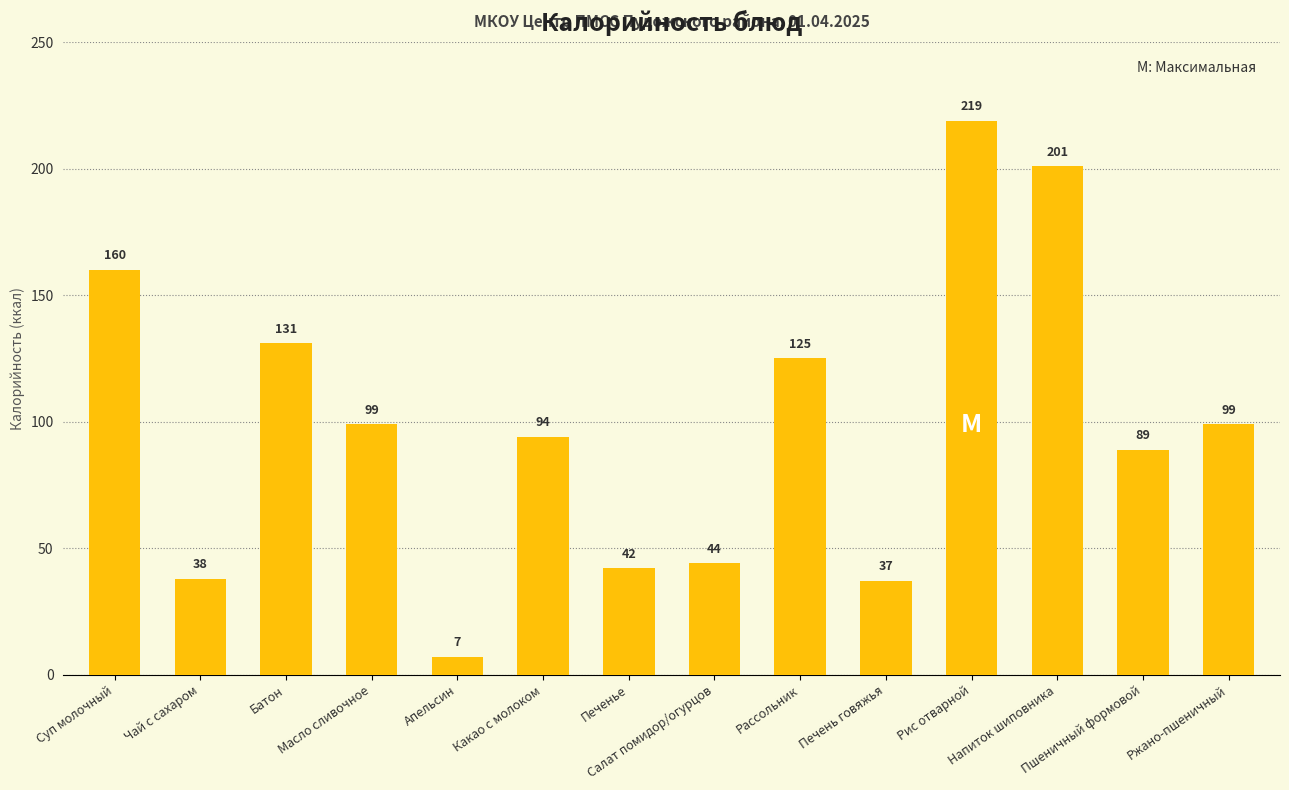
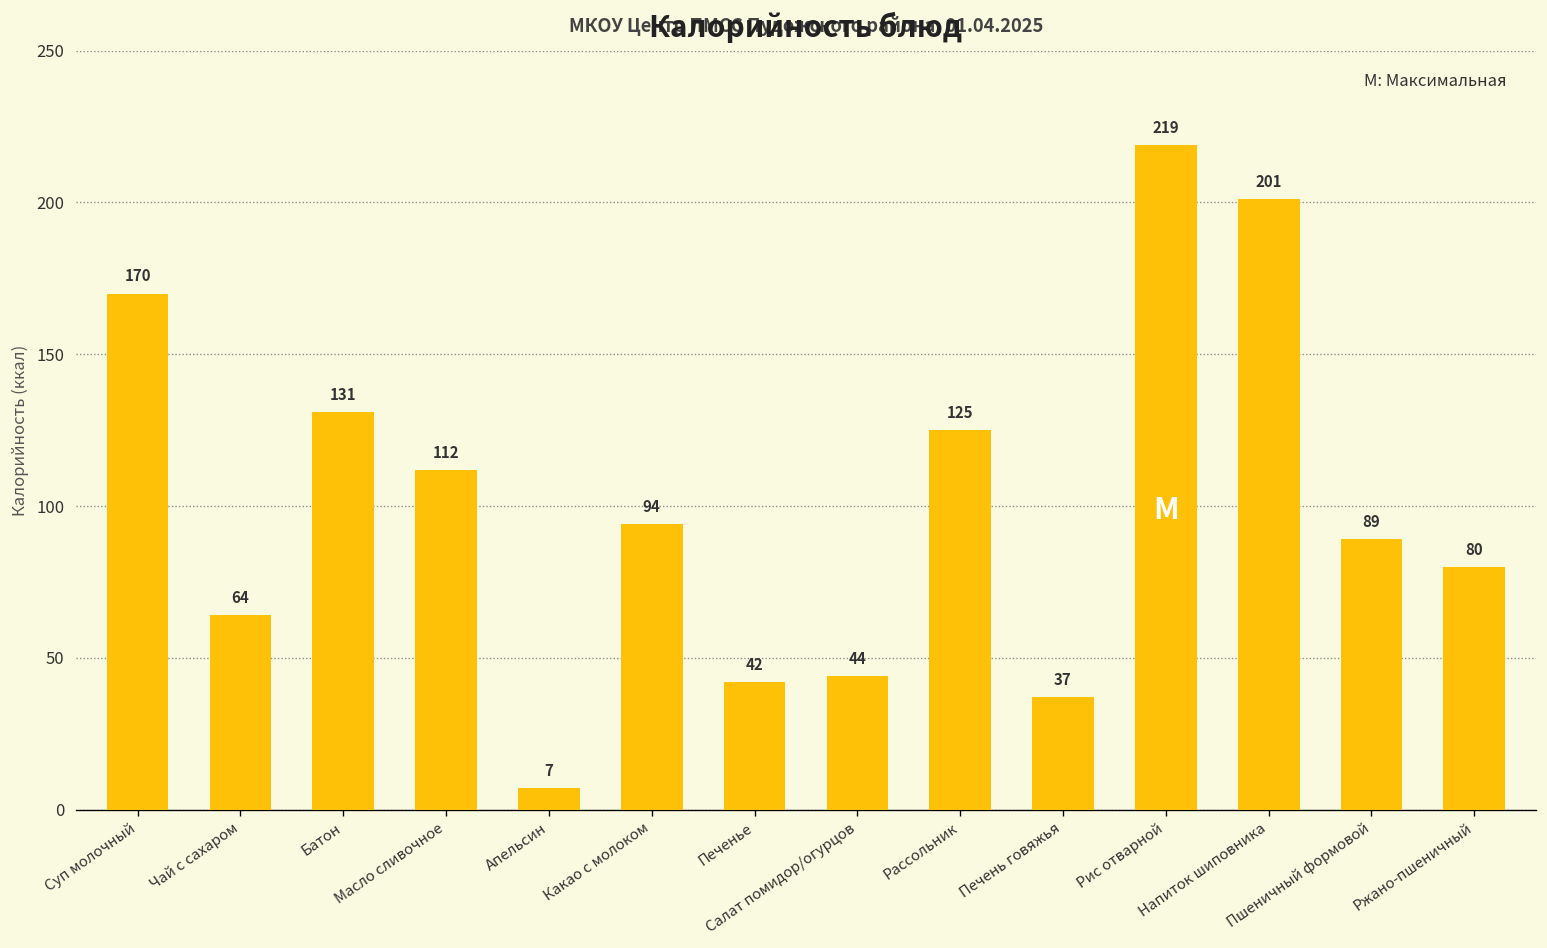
Суп молочный: 160 -> 170
Чай с сахаром: 38 -> 64
Масло сливочное: 99 -> 112
Ржано-пшеничный: 99 -> 80
